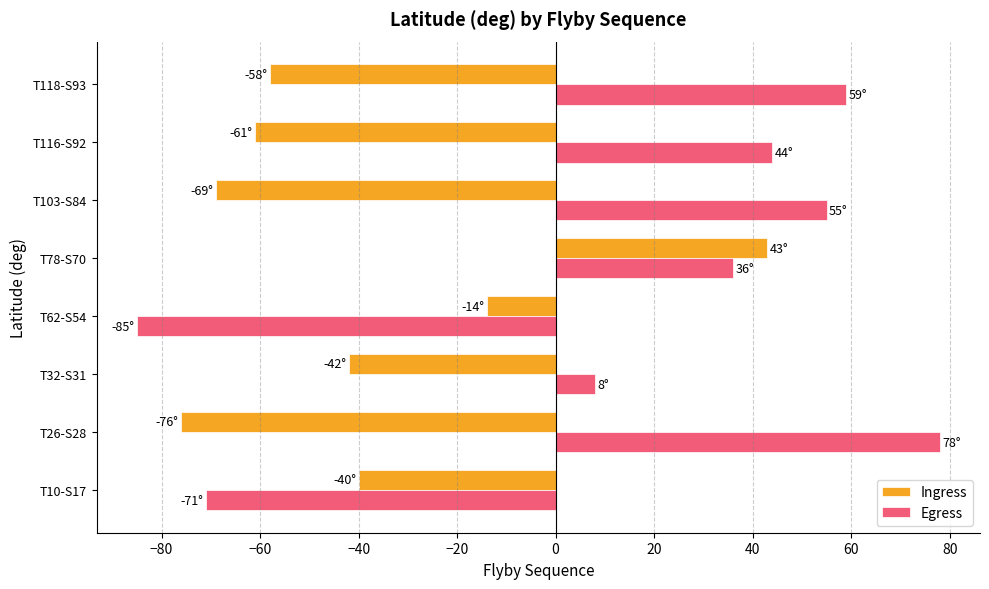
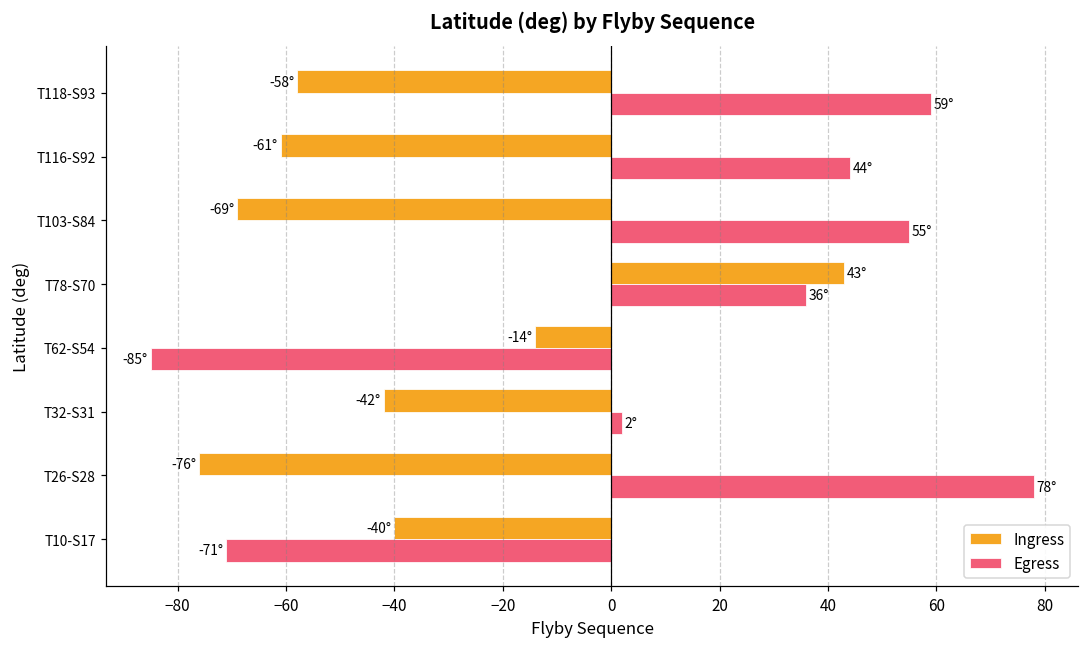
Egress, T32-S31: 8° -> 2°
